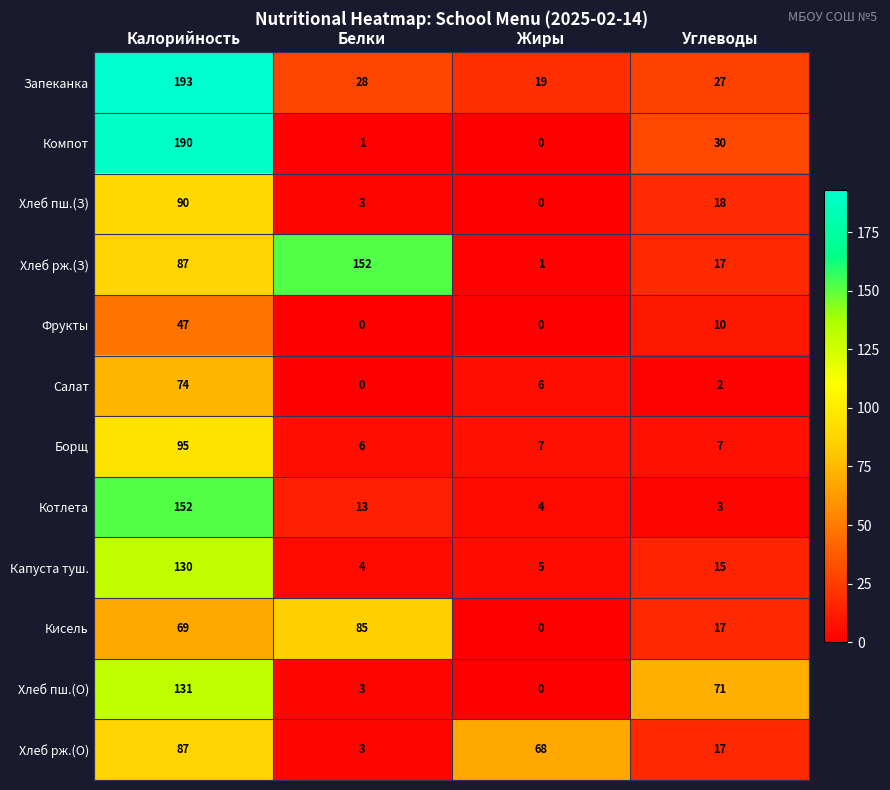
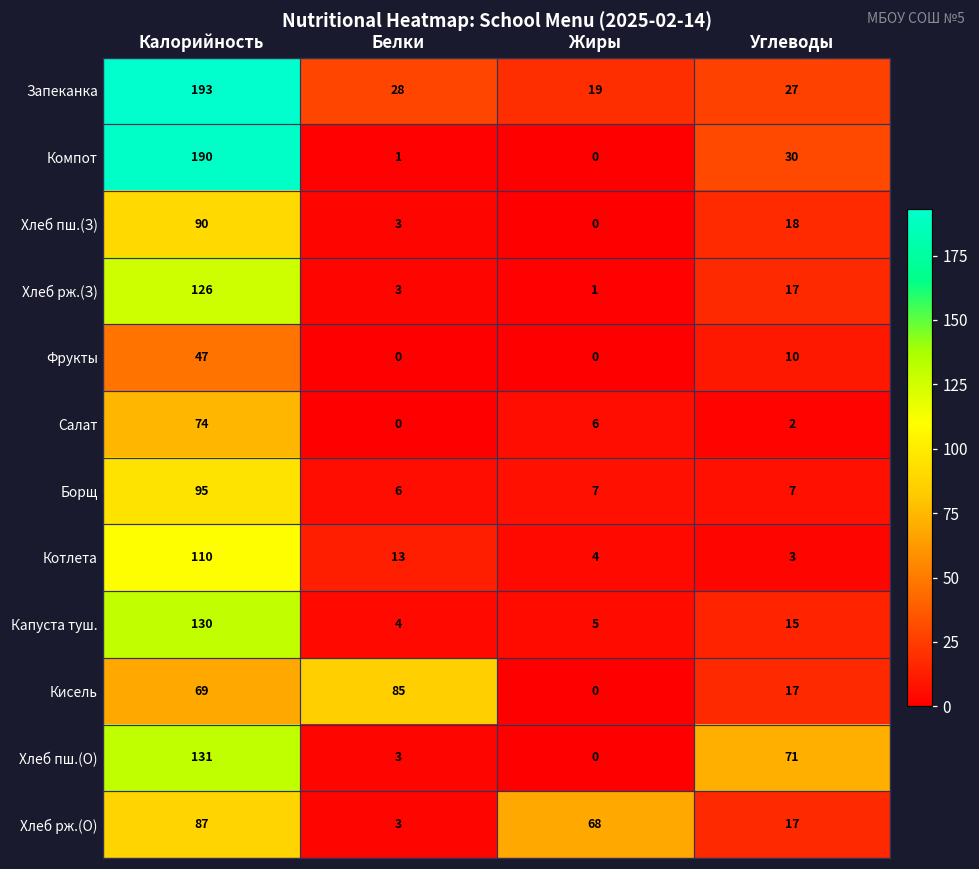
Хлеб рж.(З), Калорийность: 87 -> 126
Хлеб рж.(З), Белки: 152 -> 3
Котлета, Калорийность: 152 -> 110
